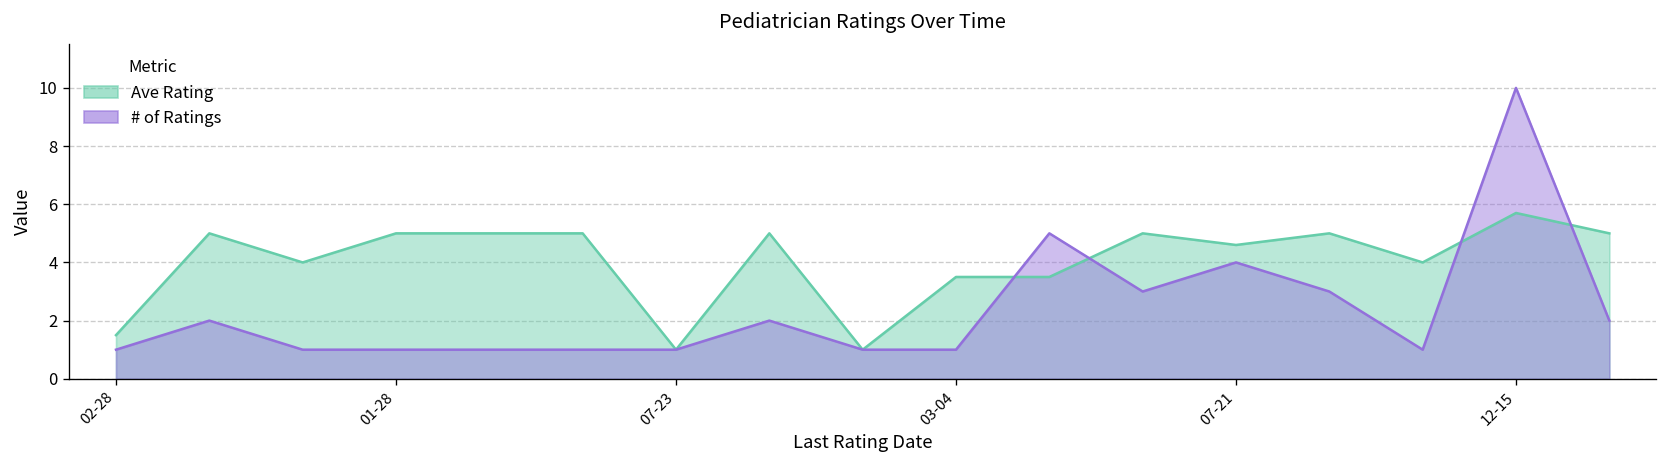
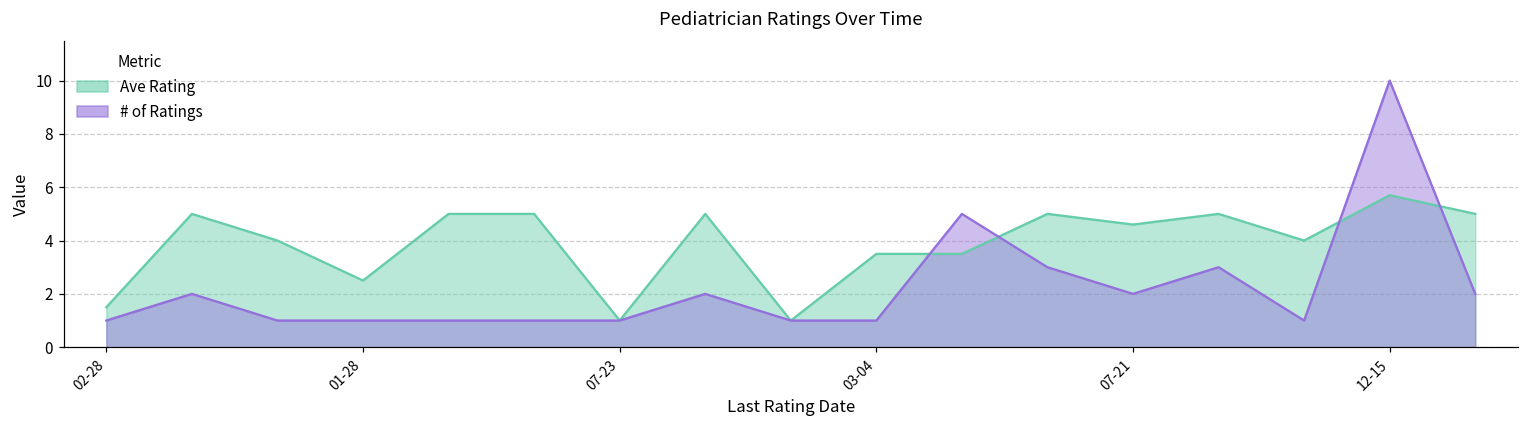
Ave Rating, 01-28: 5.0 -> 2.5
# of Ratings, 07-21: 4 -> 2
